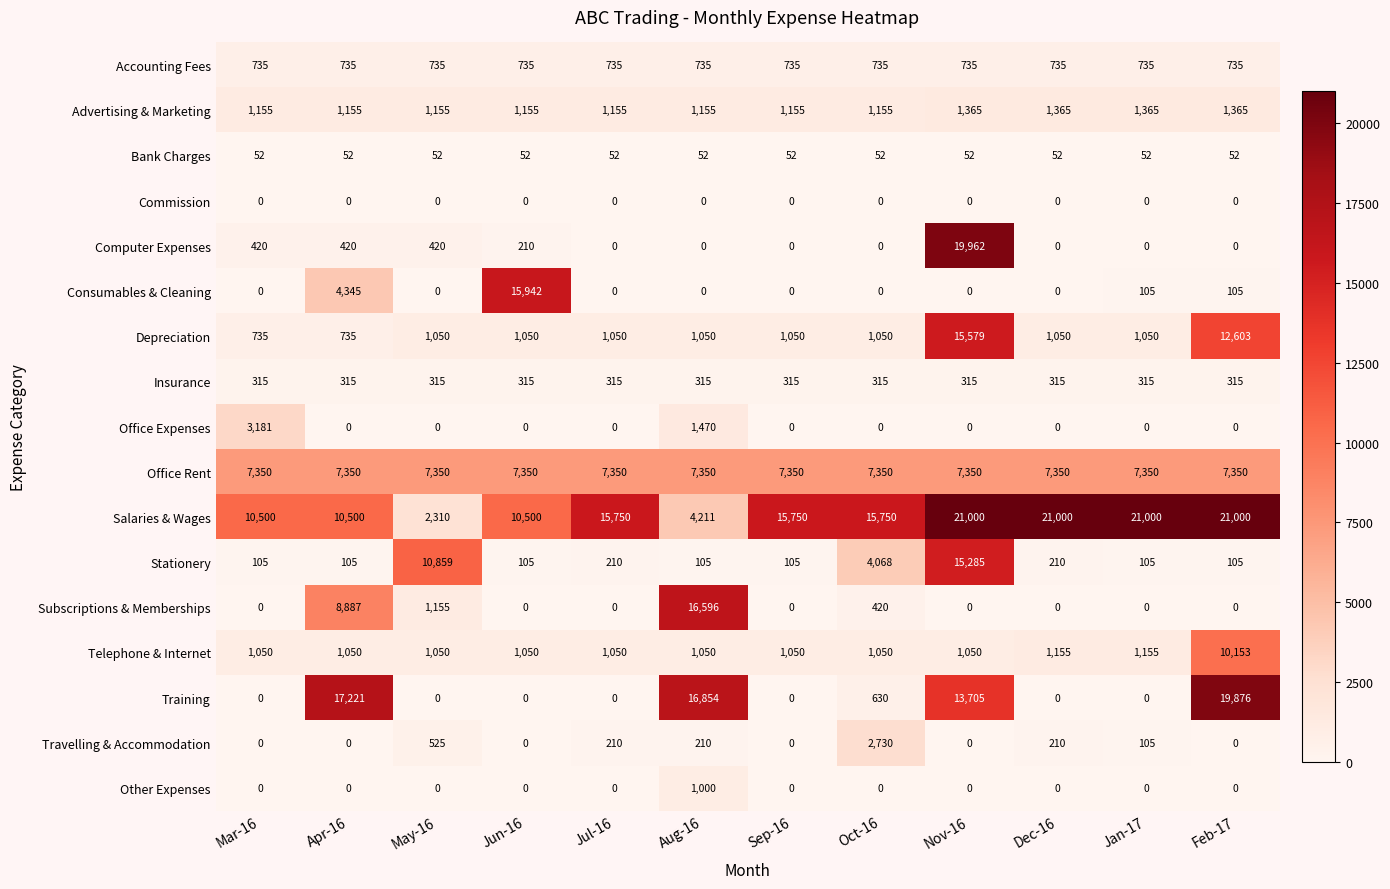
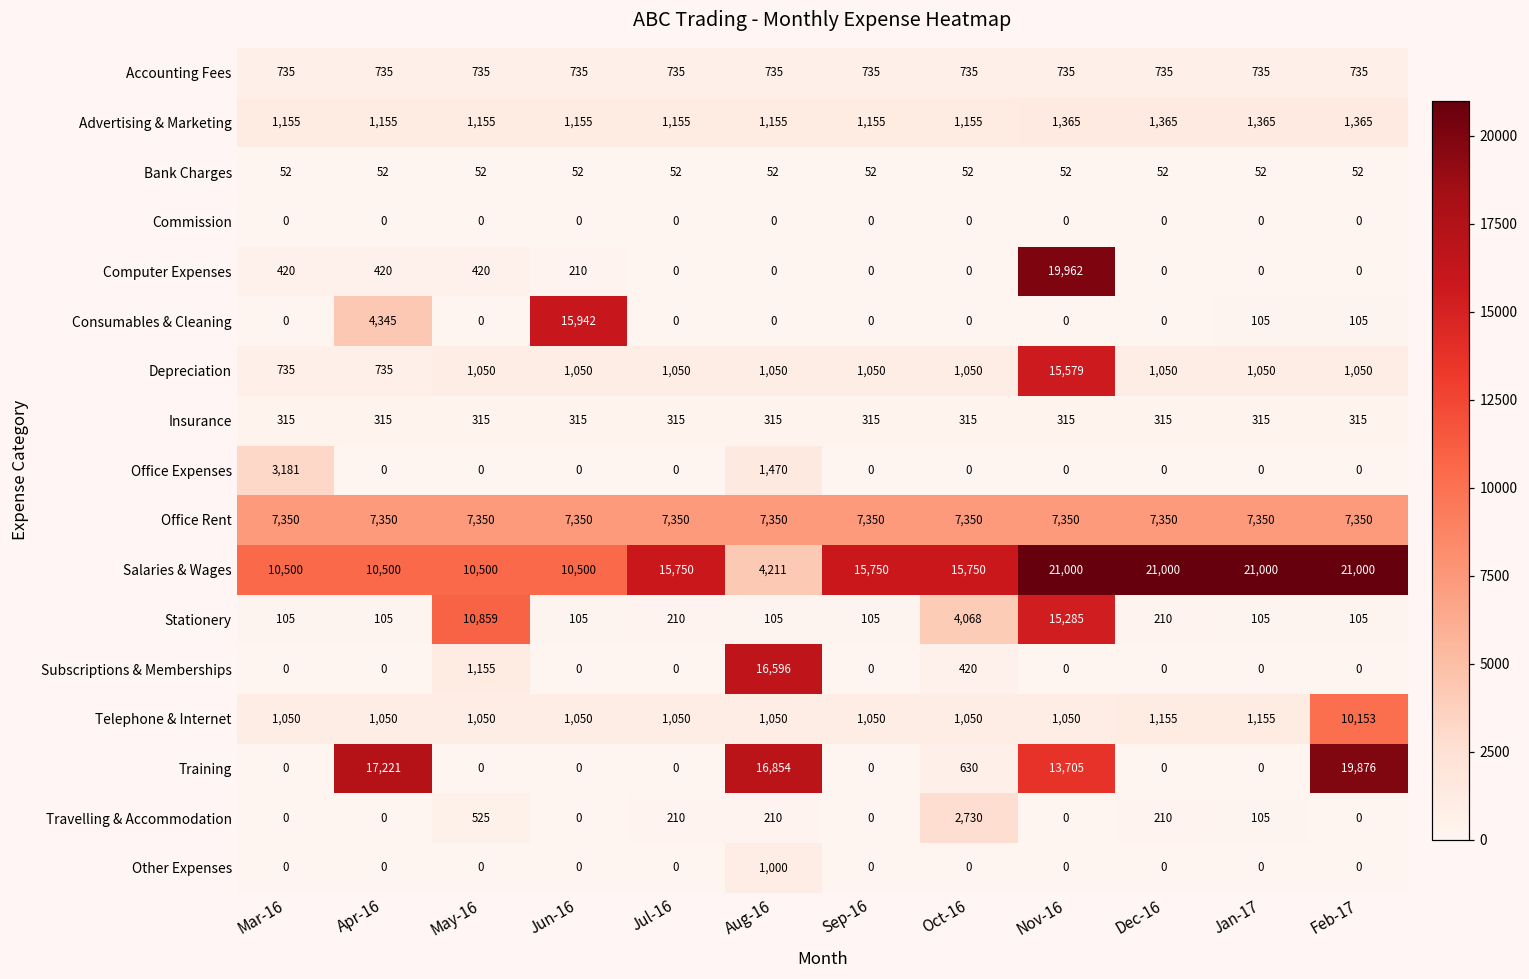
Depreciation, Feb-17: 12,603 -> 1,050
Salaries & Wages, May-16: 2,310 -> 10,500
Subscriptions & Memberships, Apr-16: 8,887 -> 0
